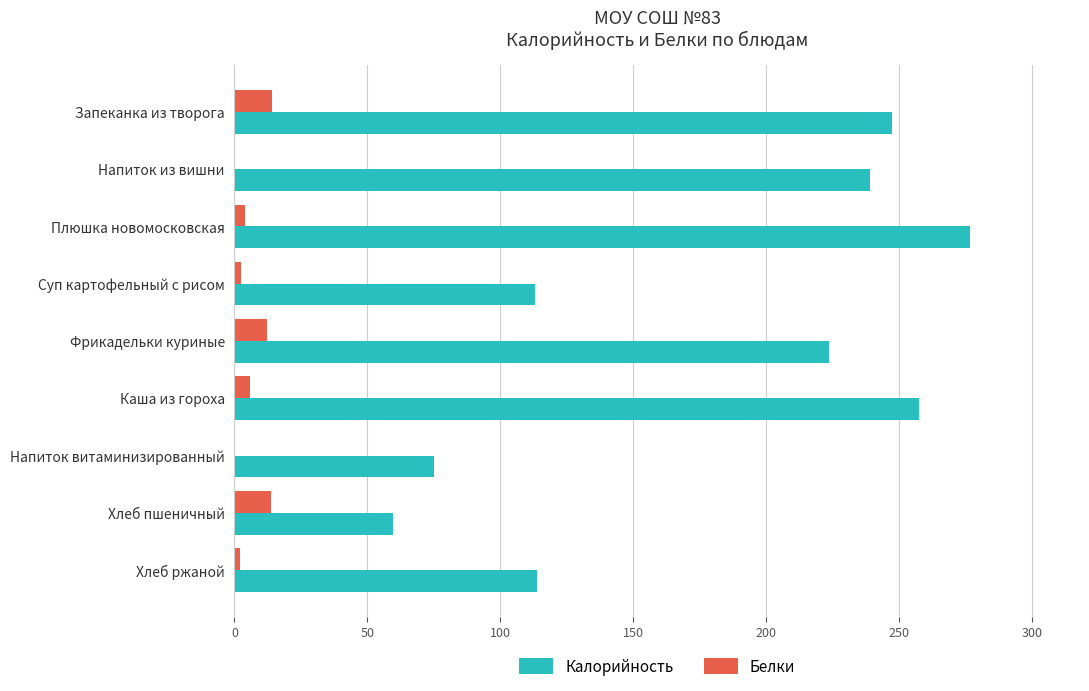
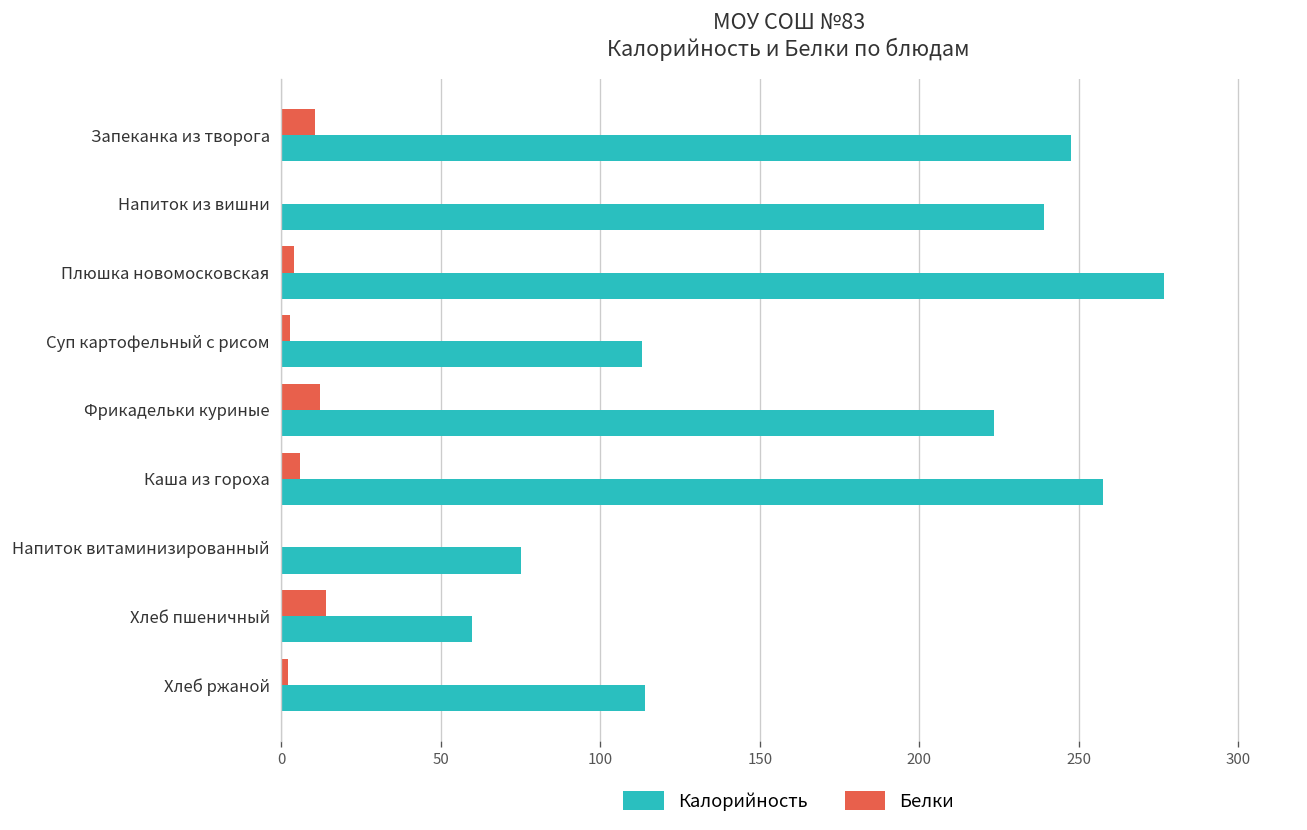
Белки, Запеканка из творога: 14 -> 11
